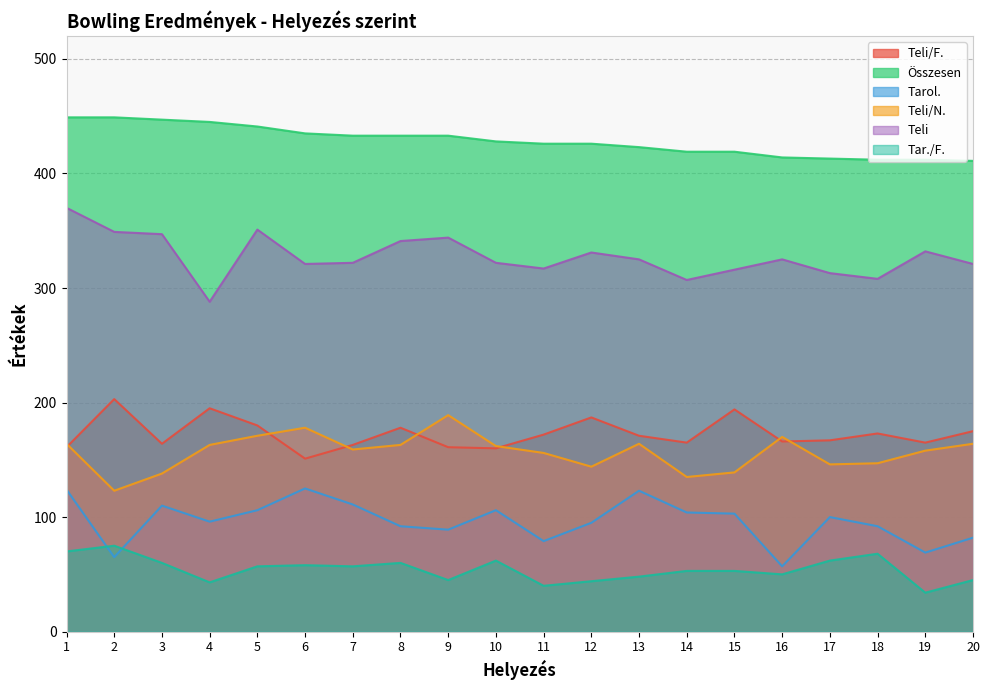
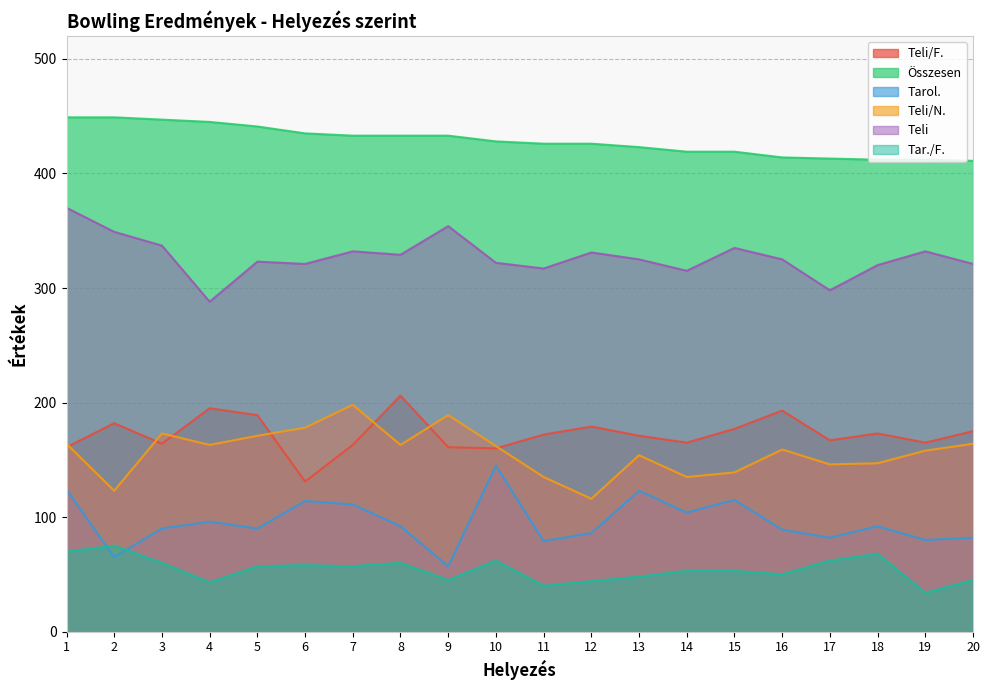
Teli/F., 2: 203 -> 182
Tarol., 3: 110 -> 90
Teli/N., 3: 138 -> 173
Teli, 3: 347 -> 337
Teli/F., 5: 180 -> 189
Tarol., 5: 106 -> 90
Teli, 5: 351 -> 323
Teli/F., 6: 151 -> 131
Tarol., 6: 125 -> 114
Teli/N., 7: 159 -> 198
Teli, 7: 322 -> 332
Teli/F., 8: 178 -> 206
Teli, 8: 341 -> 329
Tarol., 9: 89 -> 57
Teli, 9: 344 -> 354
Tarol., 10: 106 -> 145
Teli/N., 11: 156 -> 135
Teli/F., 12: 187 -> 179
Tarol., 12: 95 -> 86
Teli/N., 12: 144 -> 116
Teli/N., 13: 164 -> 154
Teli, 14: 307 -> 315
Teli/F., 15: 194 -> 177
Tarol., 15: 103 -> 115
Teli, 15: 316 -> 335
Teli/F., 16: 166 -> 193
Tarol., 16: 57 -> 89
Teli/N., 16: 170 -> 159
Tarol., 17: 100 -> 82
Teli, 17: 313 -> 298
Teli, 18: 308 -> 320
Tarol., 19: 69 -> 80
